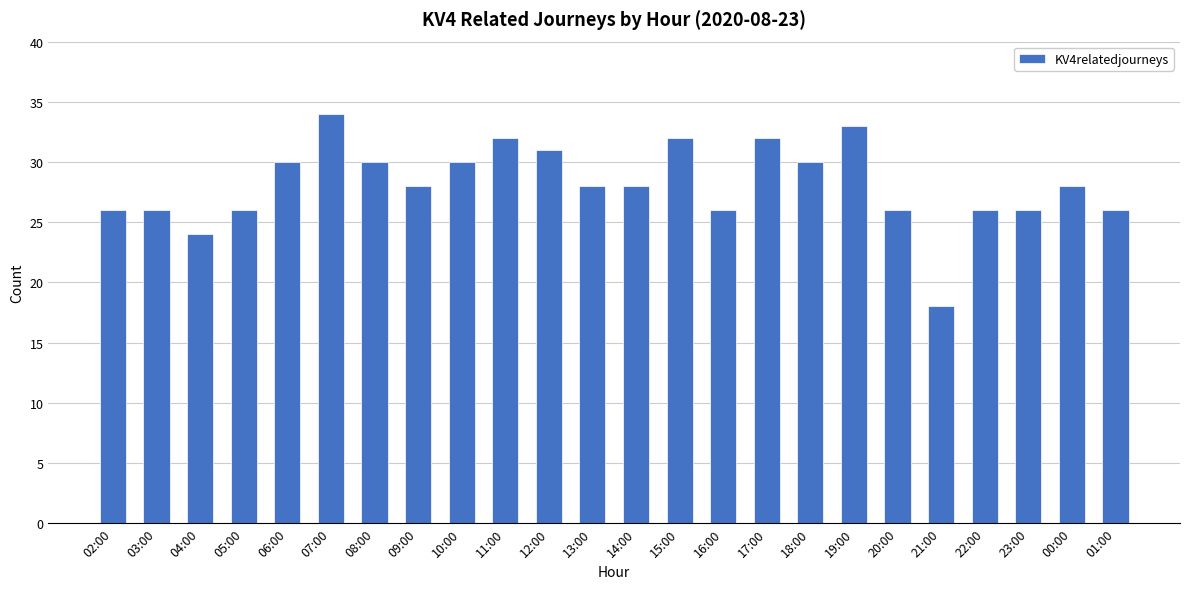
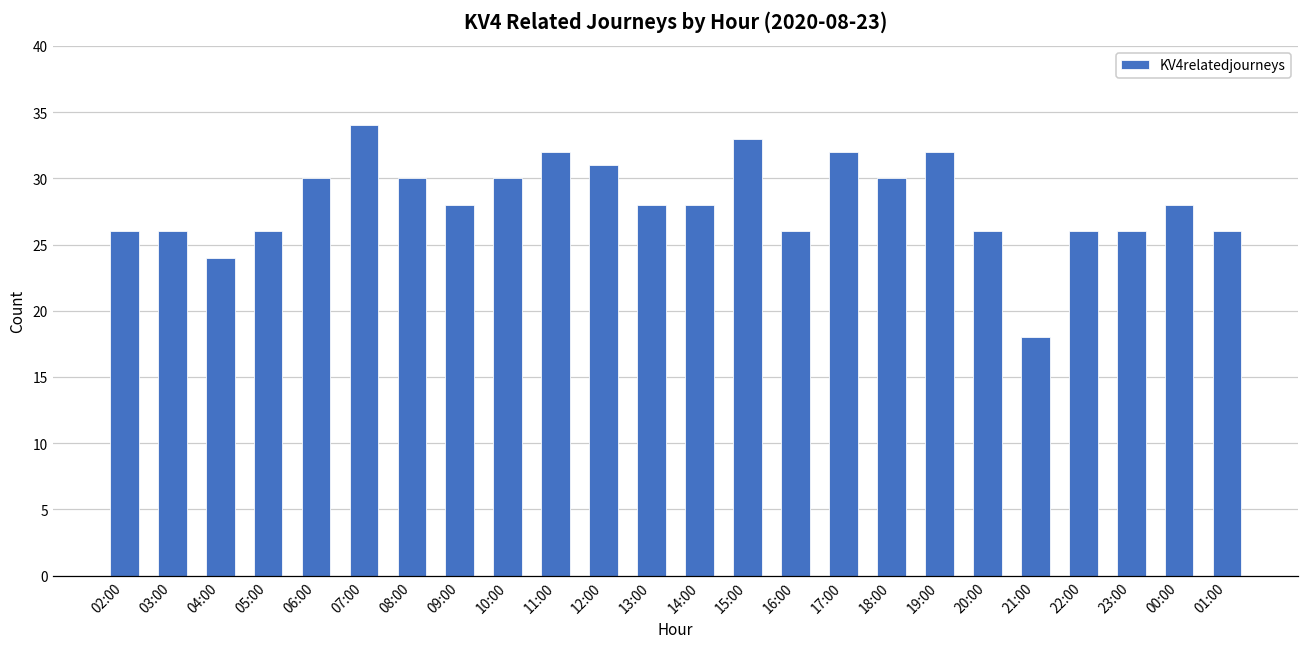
15:00: 32 -> 33
19:00: 33 -> 32
